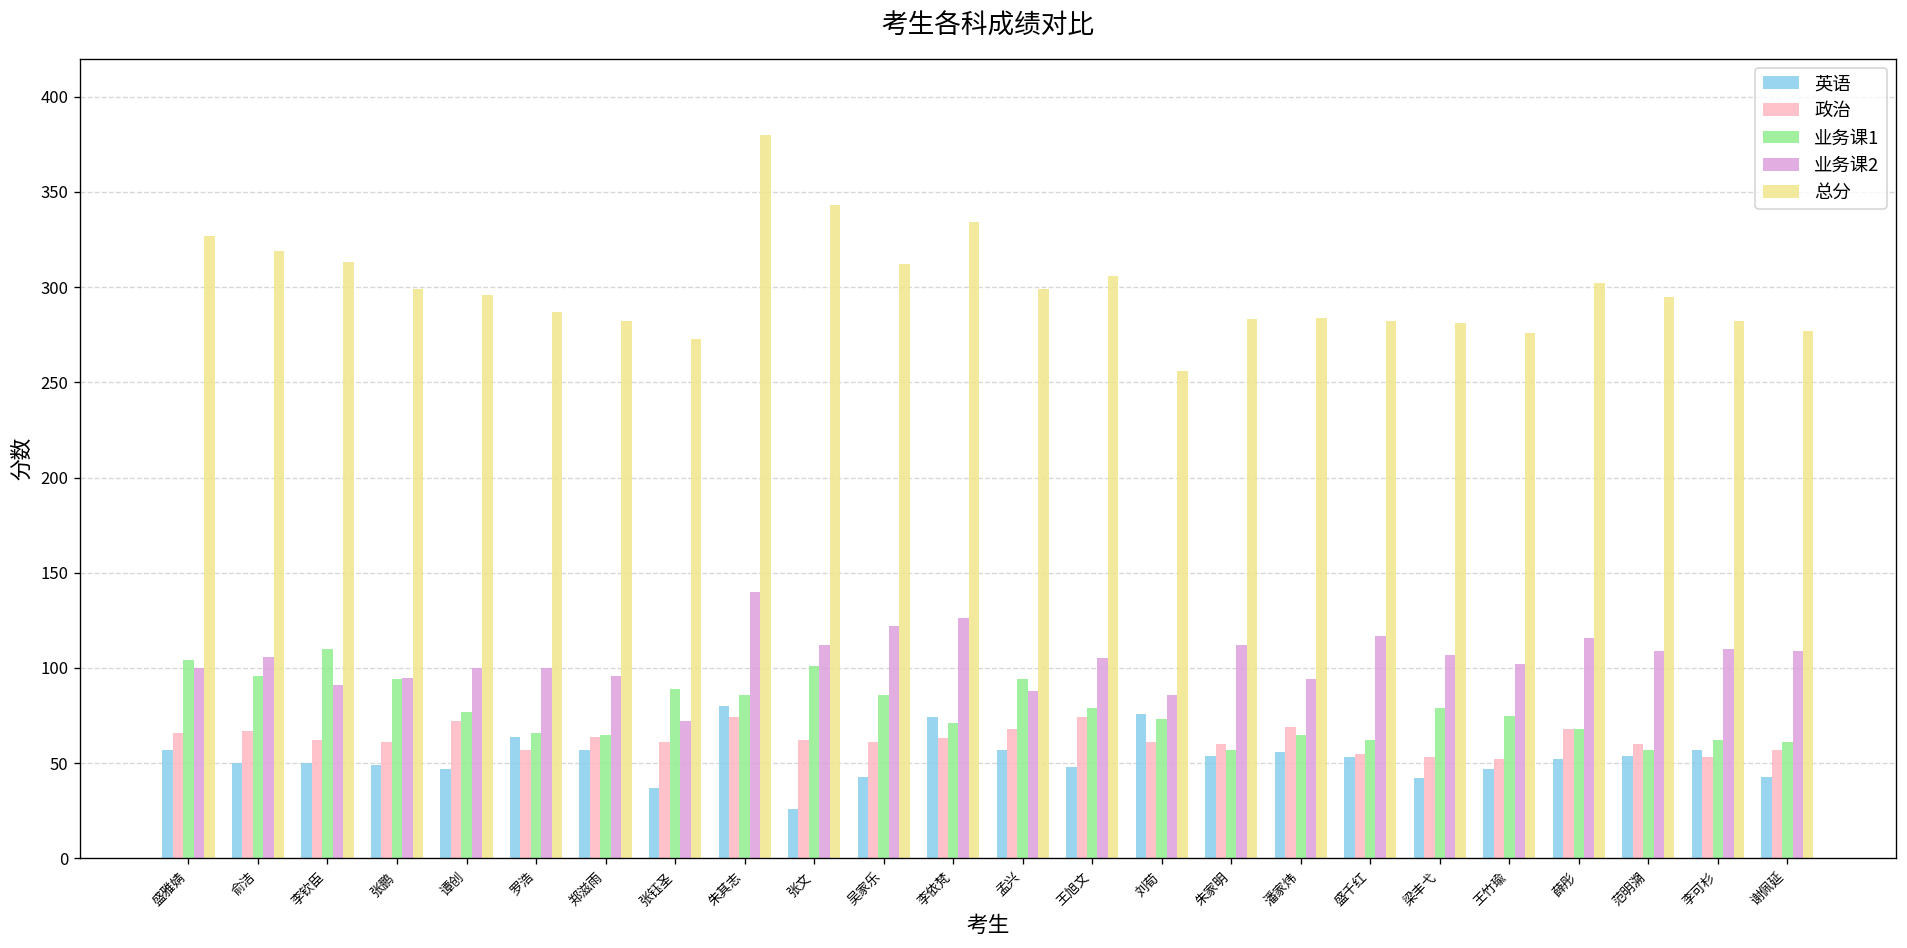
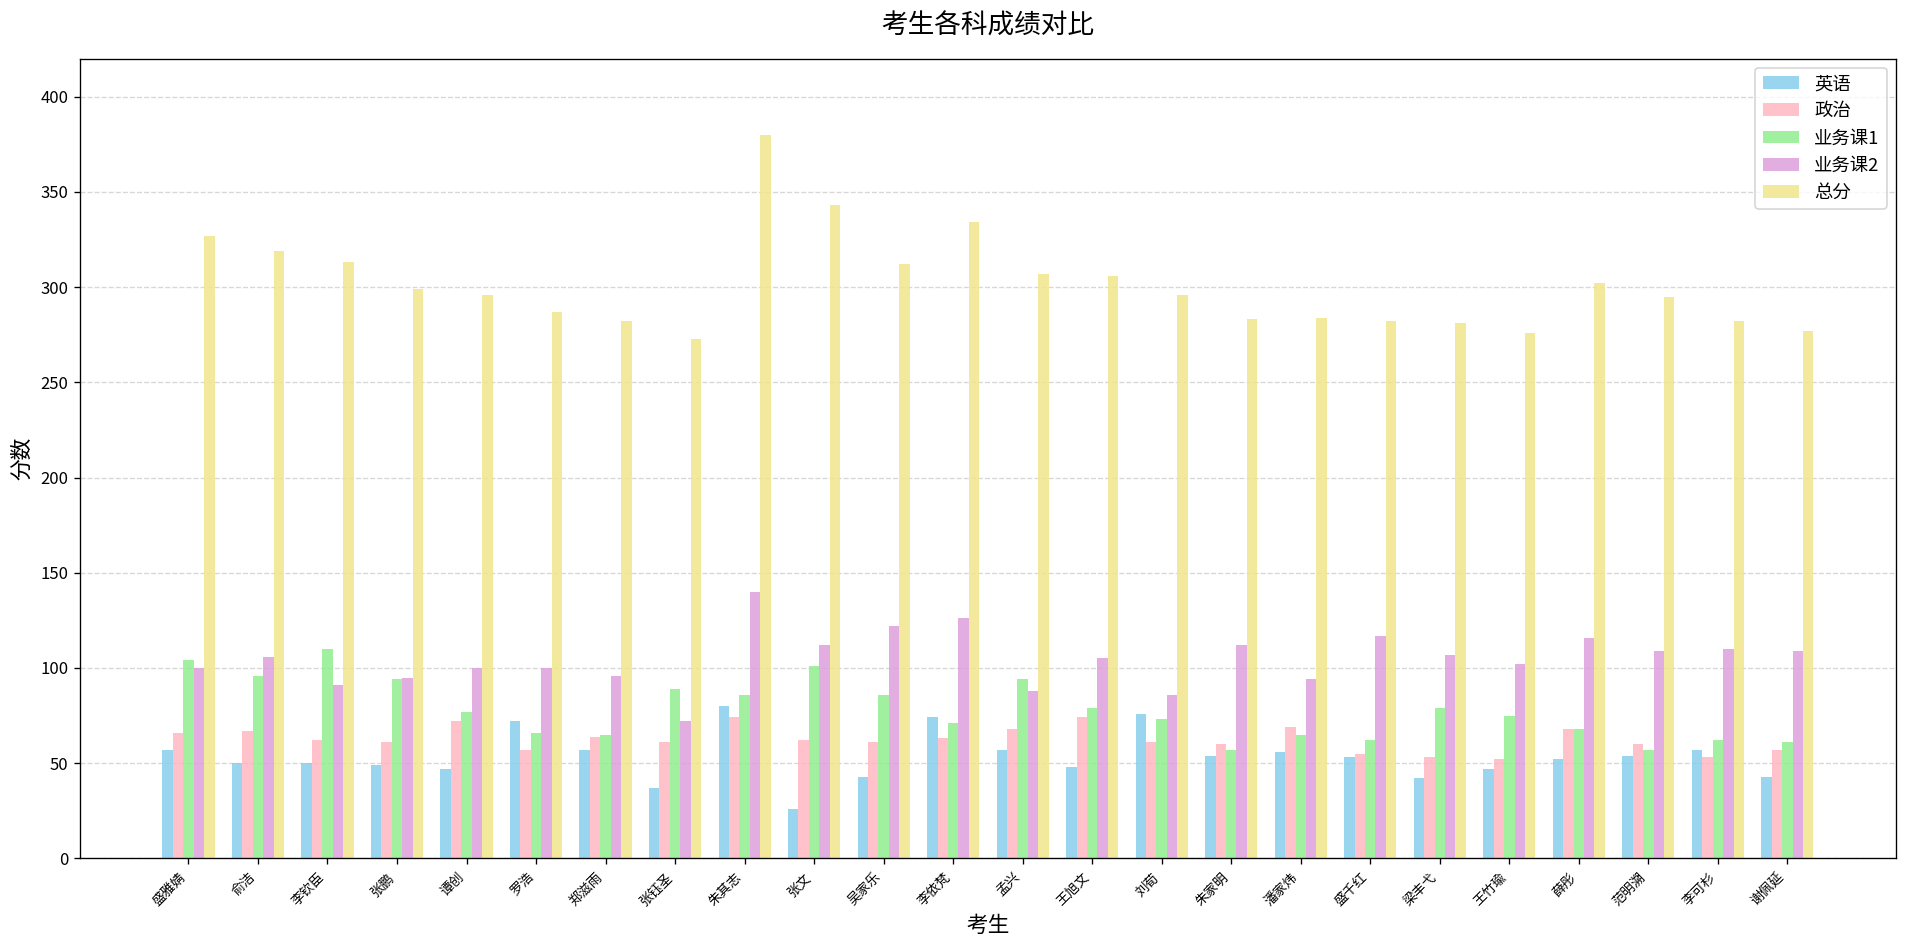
英语, 罗浩: 64 -> 72
总分, 孟兴: 299 -> 307
总分, 刘荀: 256 -> 296
